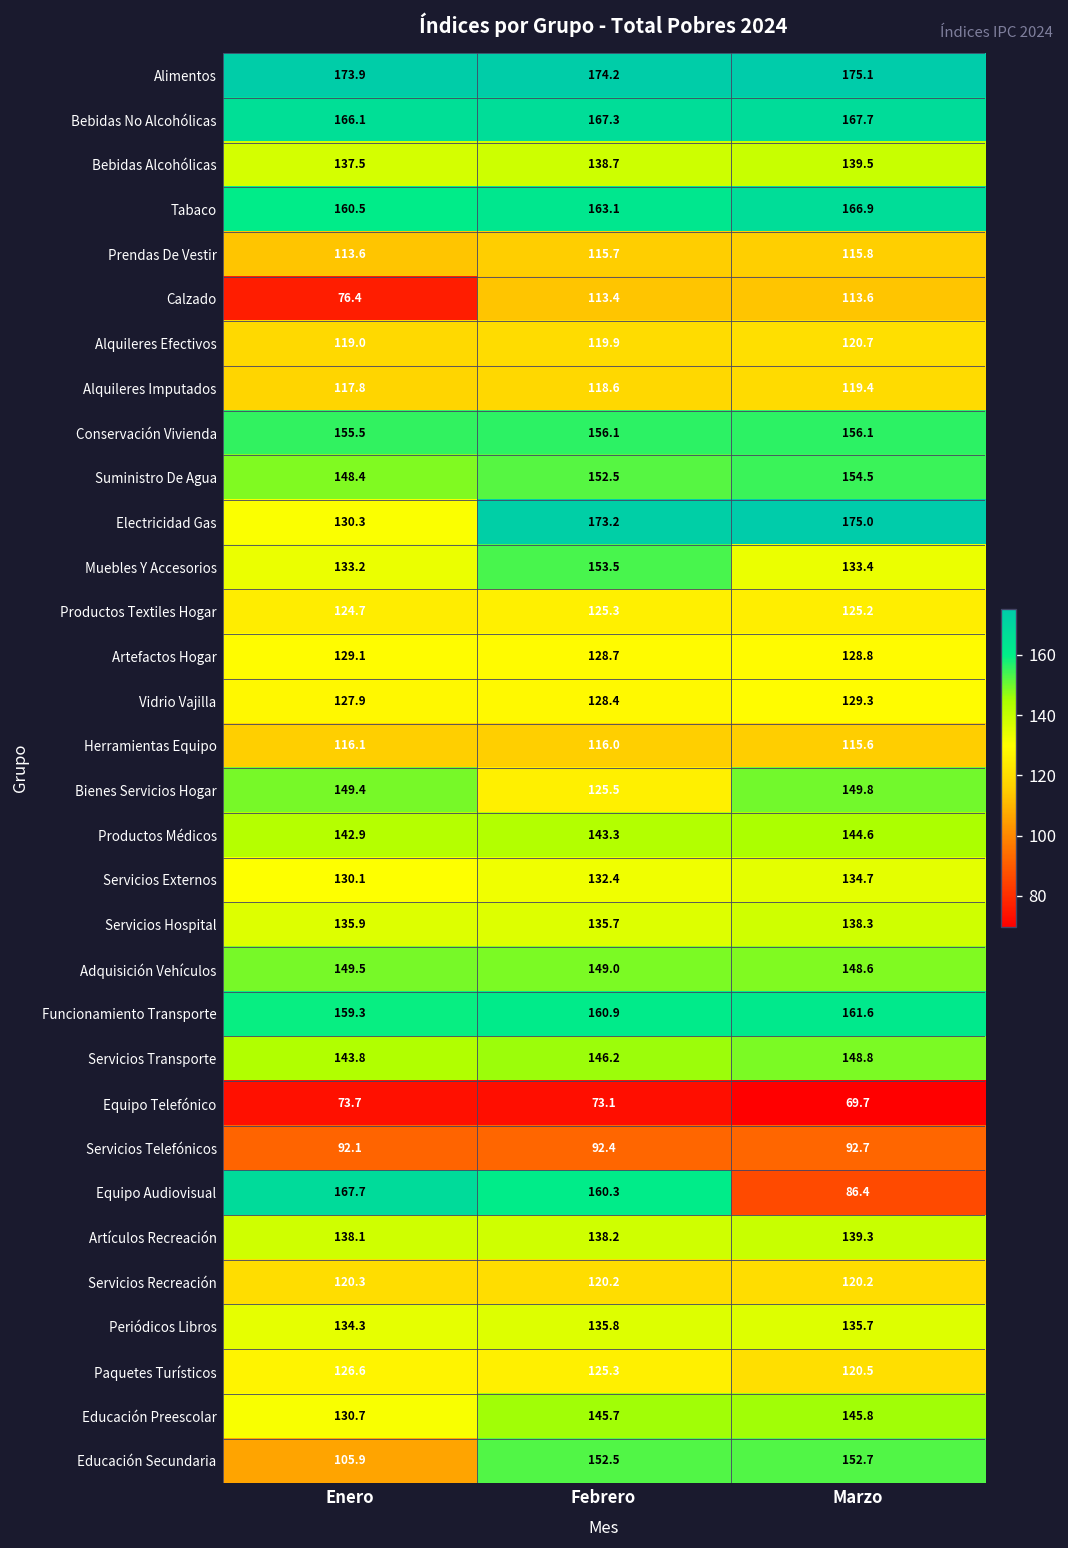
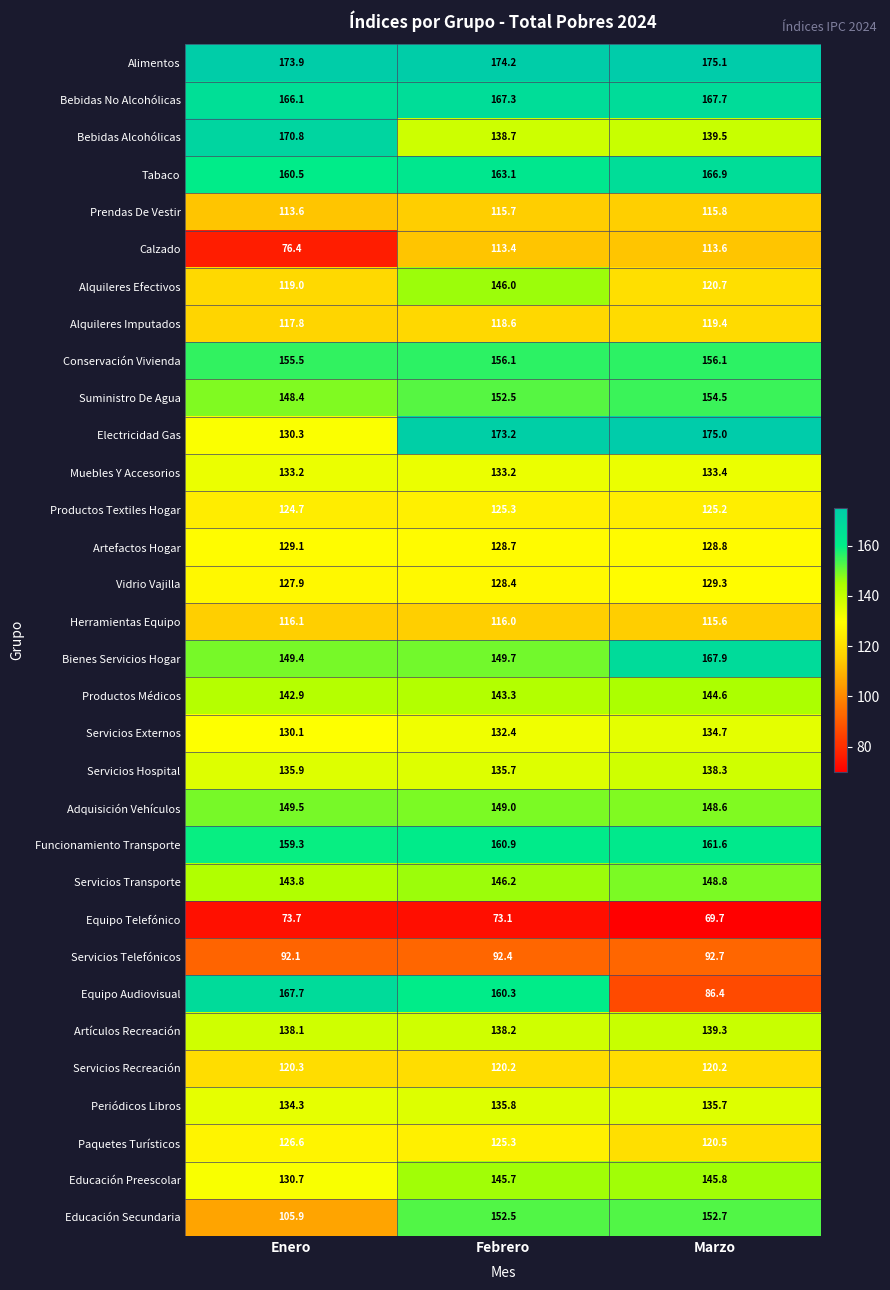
Bebidas Alcohólicas, Enero: 137.5 -> 170.8
Alquileres Efectivos, Febrero: 119.9 -> 146.0
Muebles Y Accesorios, Febrero: 153.5 -> 133.2
Bienes Servicios Hogar, Febrero: 125.5 -> 149.7
Bienes Servicios Hogar, Marzo: 149.8 -> 167.9
